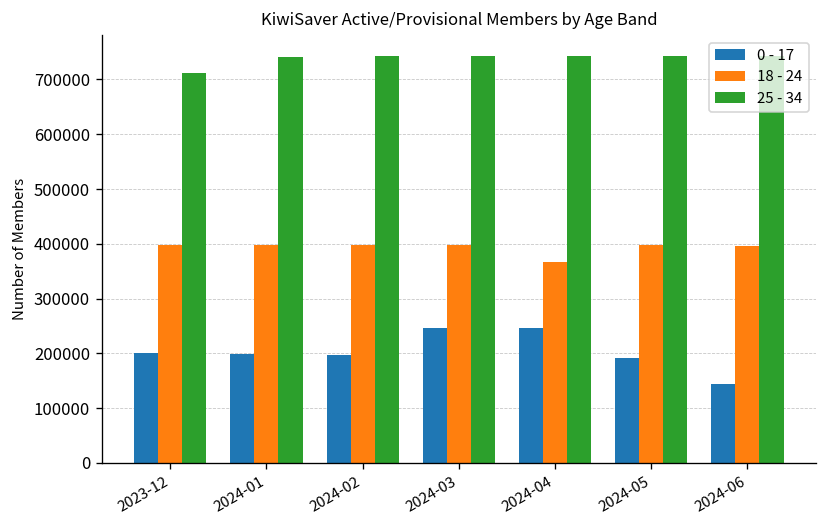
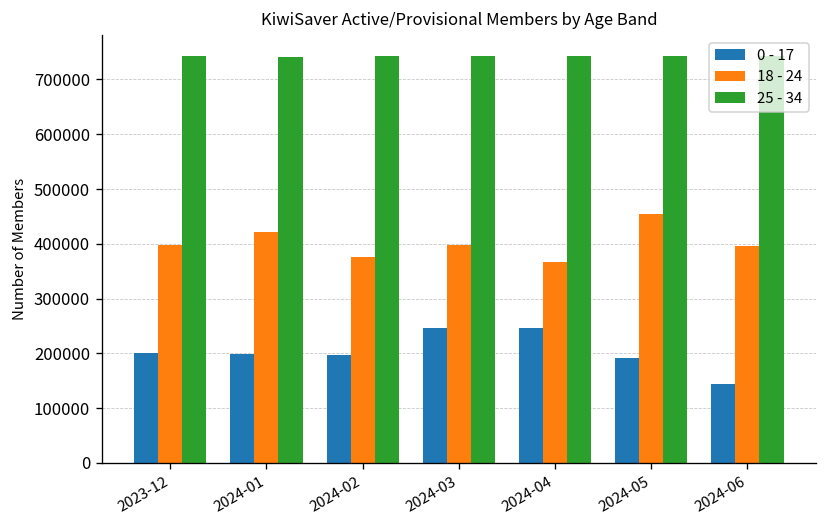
25 - 34, 2023-12: 710000 -> 740000
18 - 24, 2024-01: 400000 -> 420000
18 - 24, 2024-02: 400000 -> 380000
18 - 24, 2024-05: 400000 -> 450000
